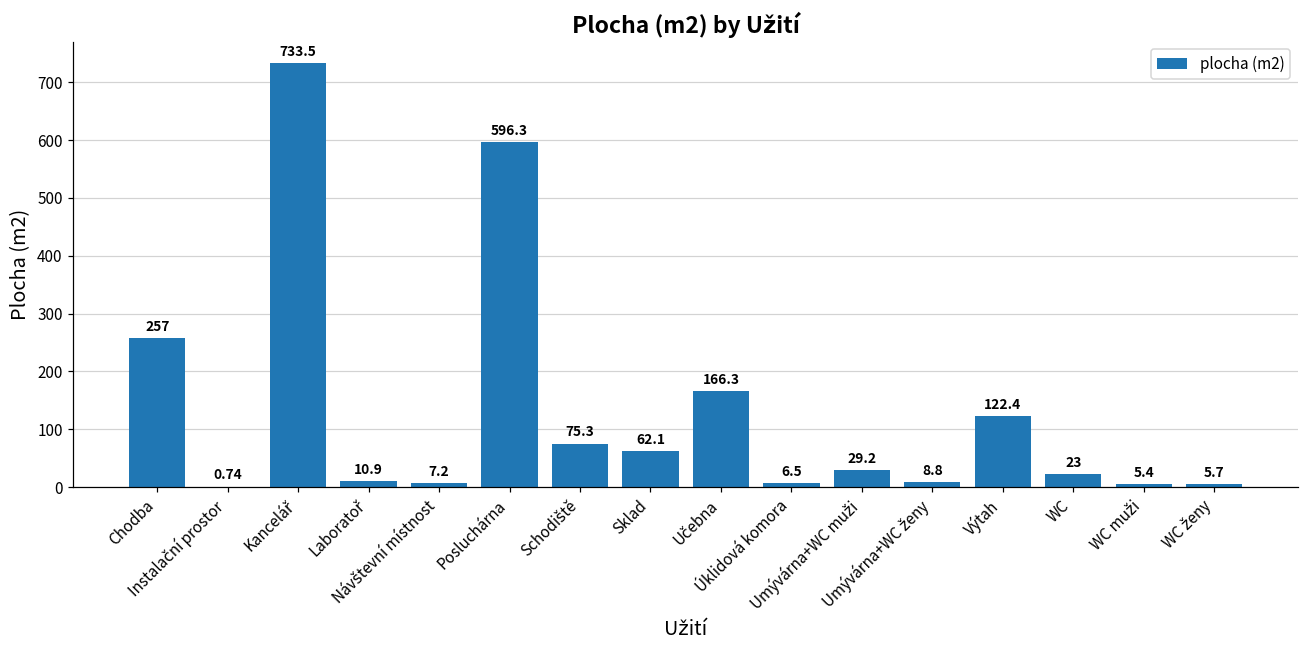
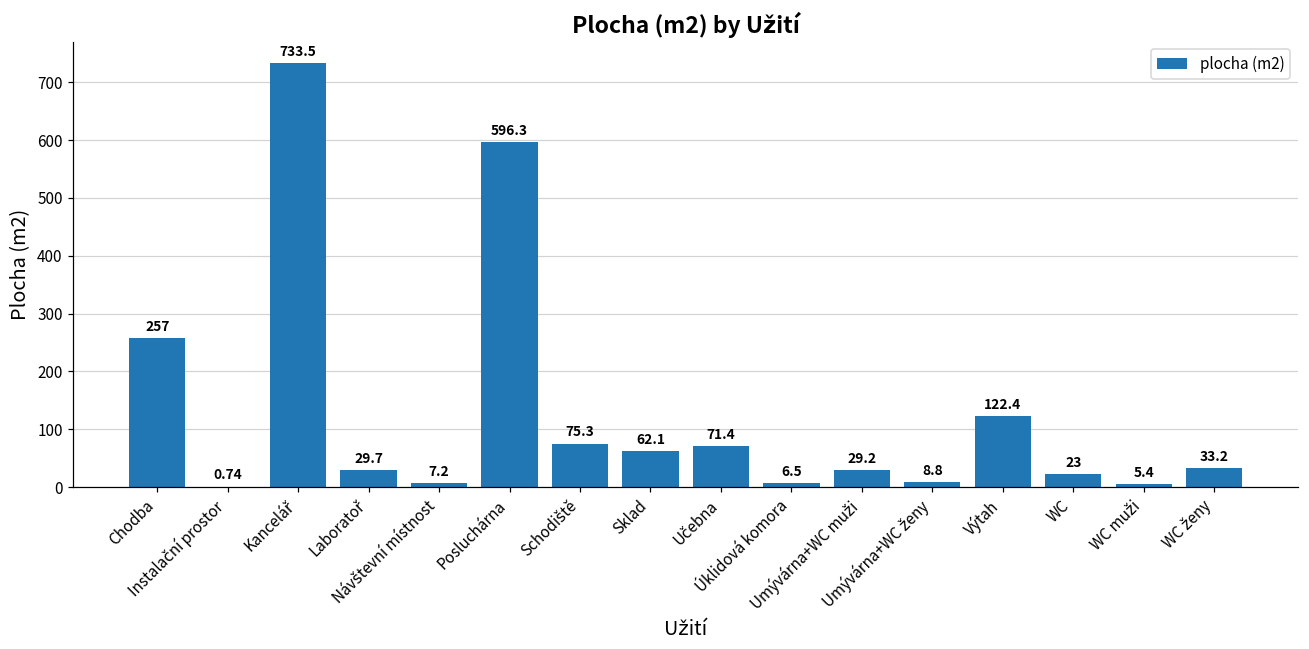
Laboratoř: 10.9 -> 29.7
Učebna: 166.3 -> 71.4
WC ženy: 5.7 -> 33.2
